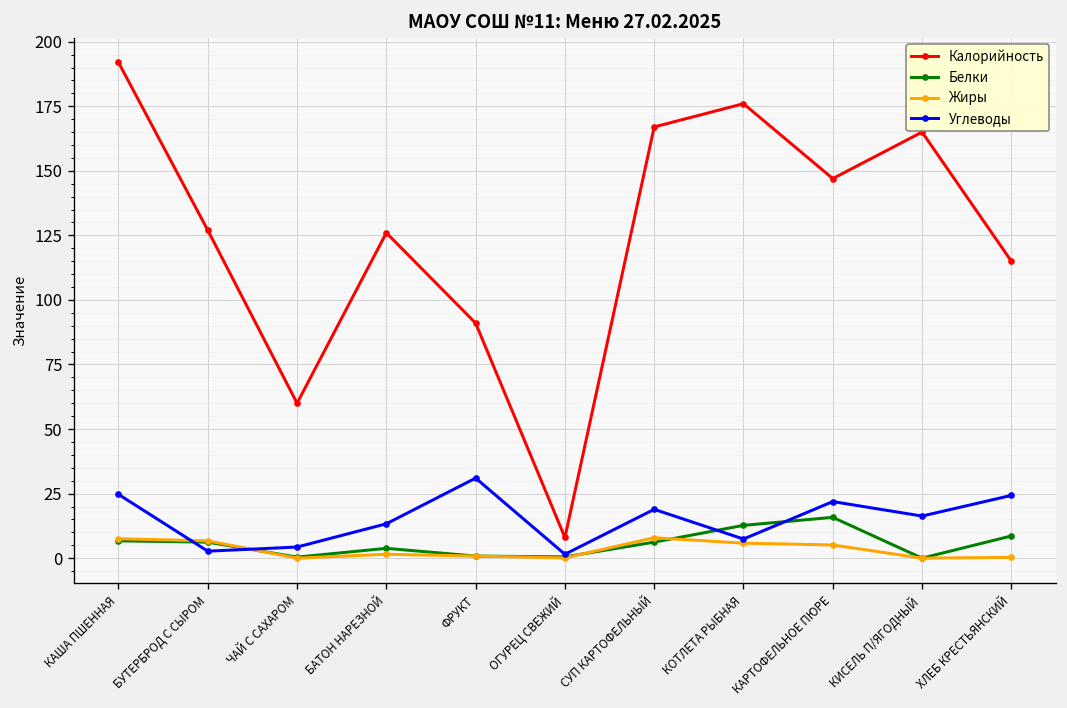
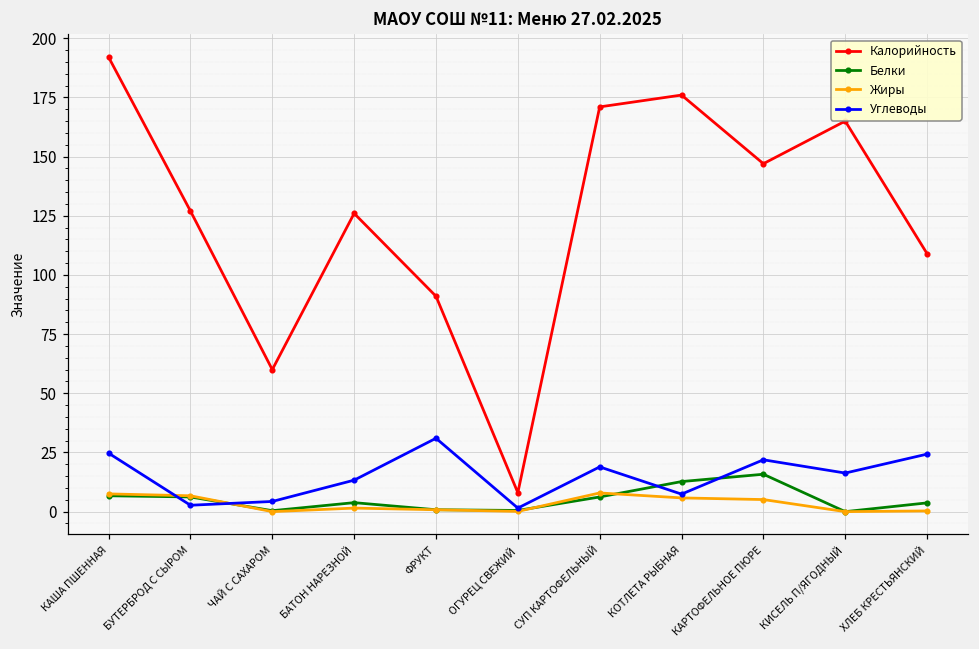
Калорийность, СУП КАРТОФЕЛЬНЫЙ: 167 -> 171
Калорийность, ХЛЕБ КРЕСТЬЯНСКИЙ: 115 -> 109
Белки, ХЛЕБ КРЕСТЬЯНСКИЙ: 9 -> 4
